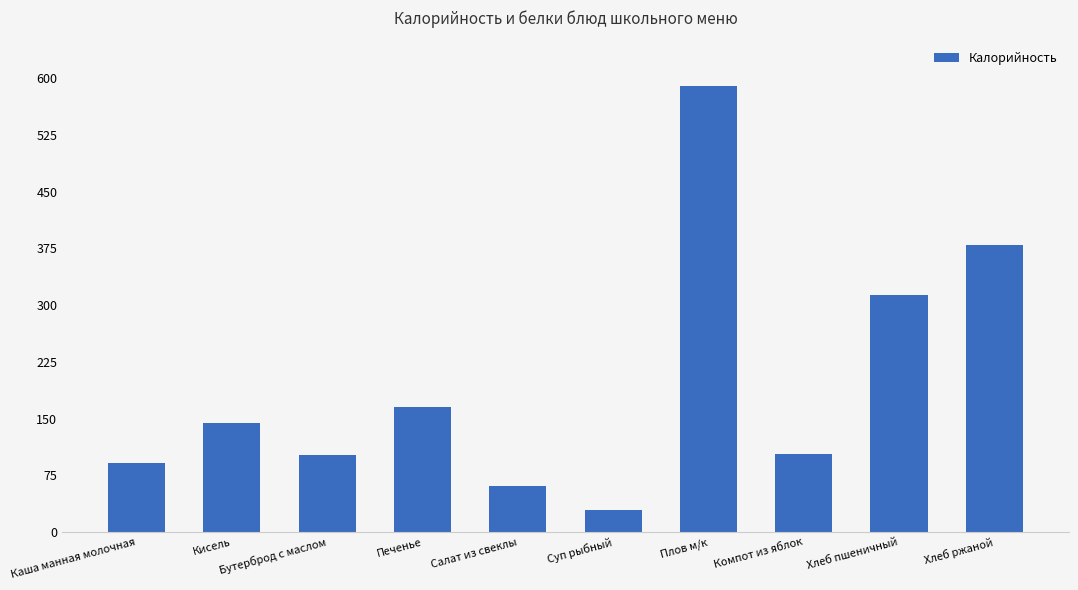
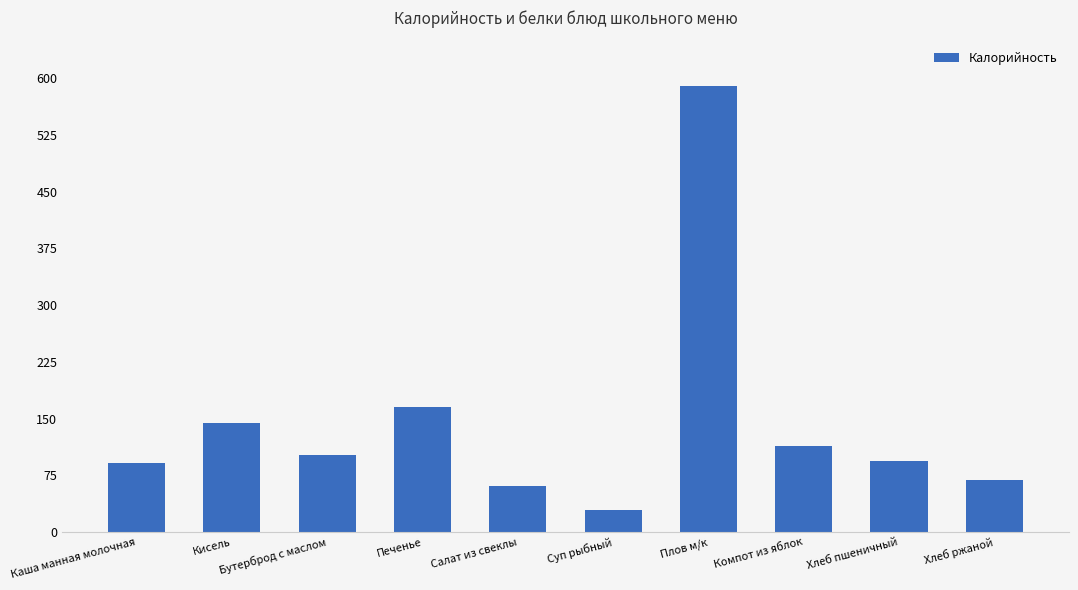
Компот из яблок: 100 -> 110
Хлеб пшеничный: 310 -> 90
Хлеб ржаной: 380 -> 70
